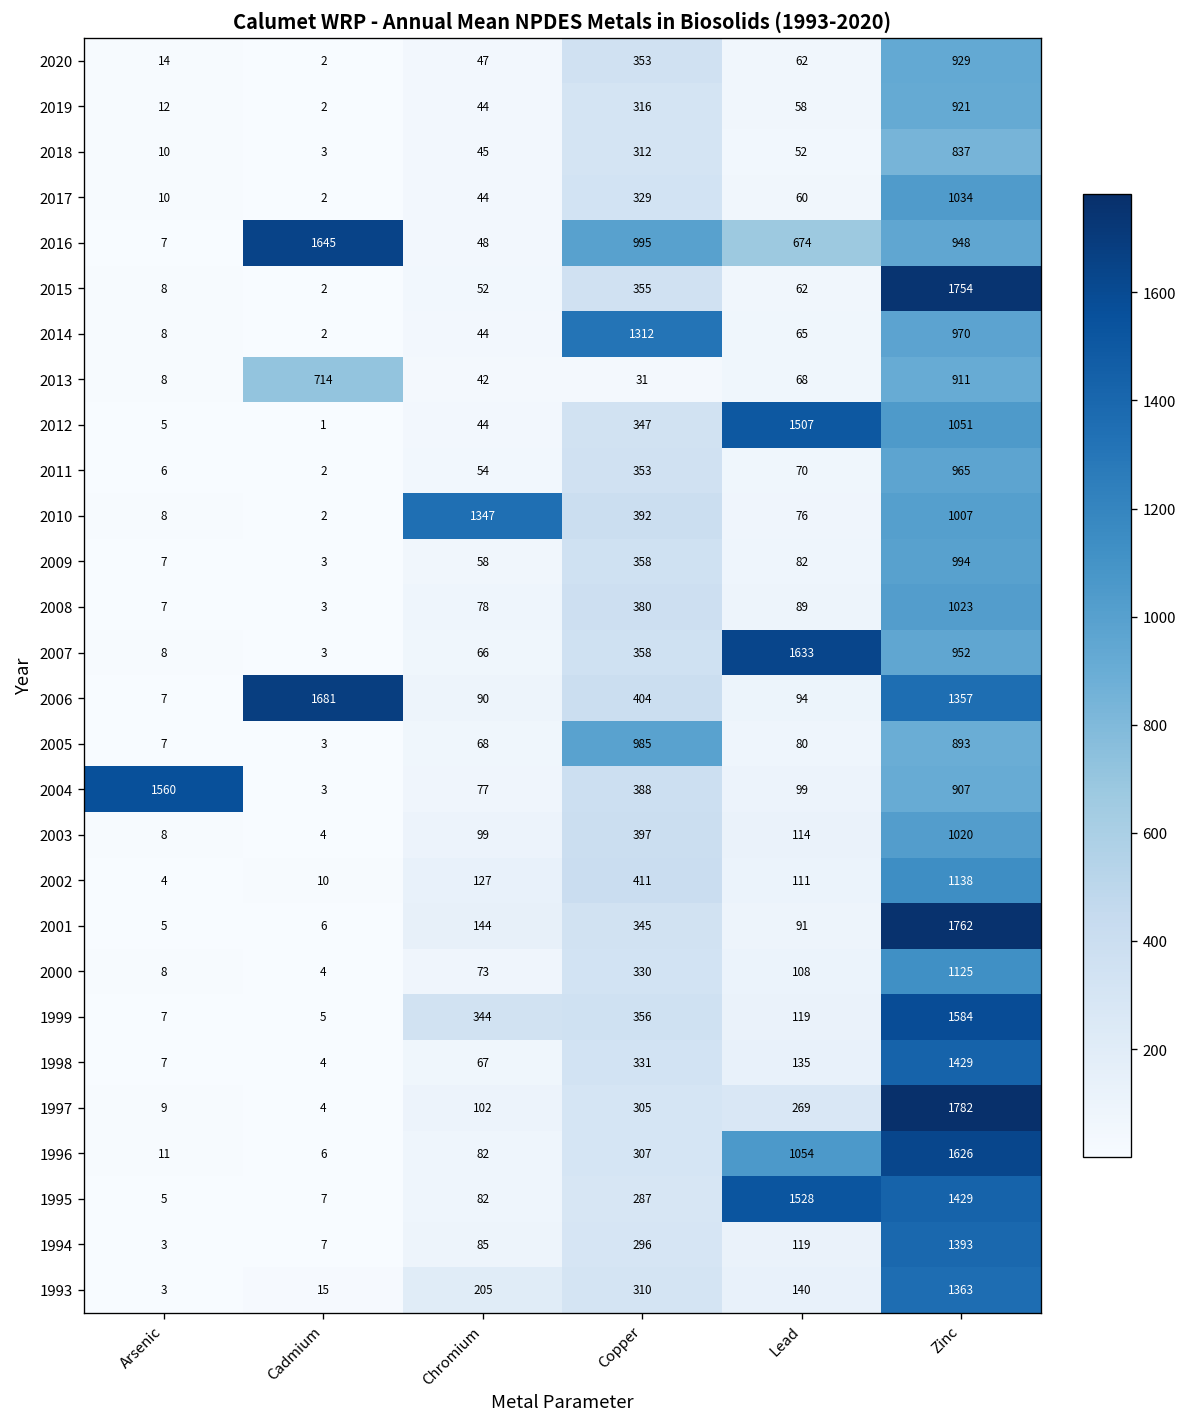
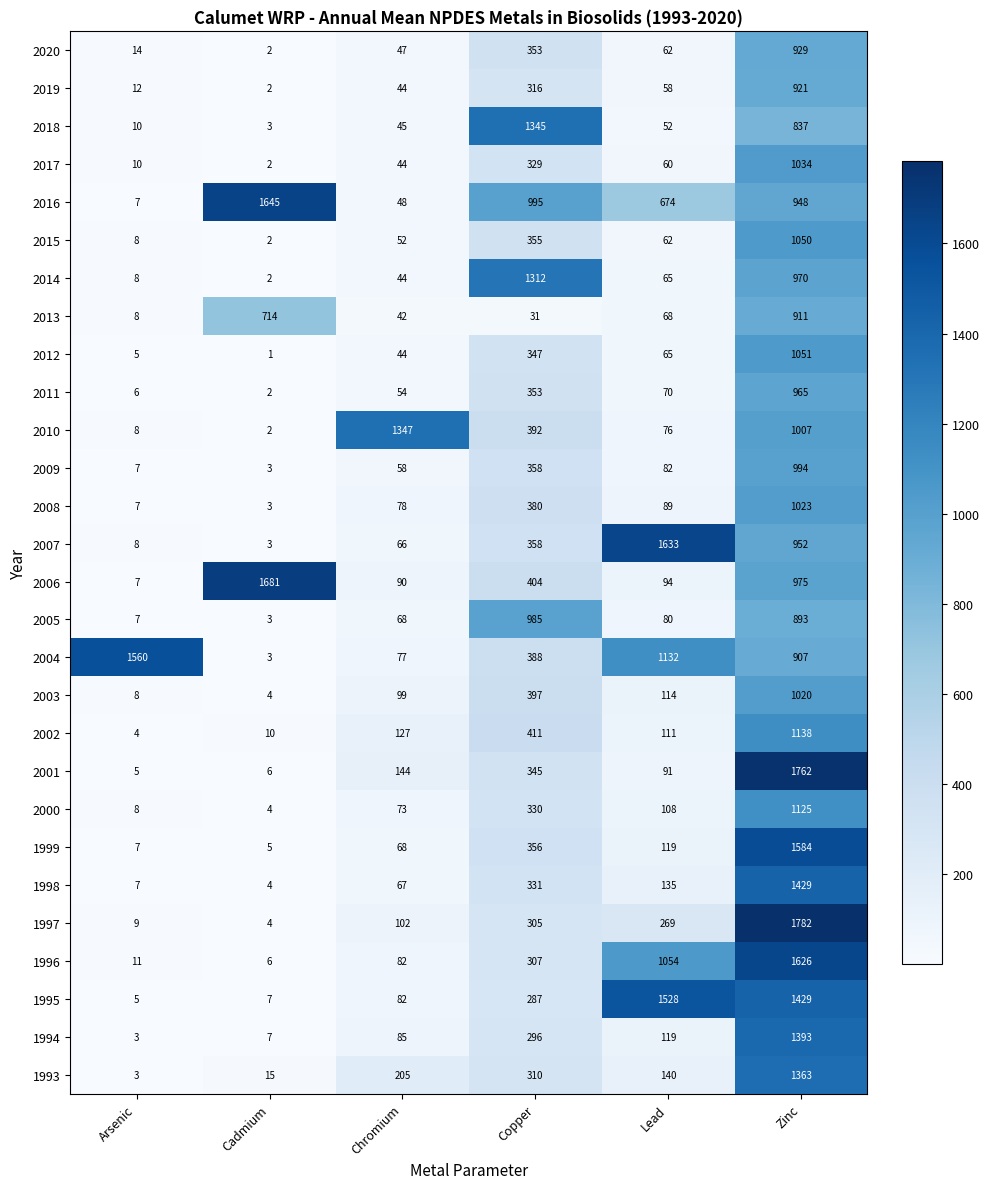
2018, Copper: 312 -> 1345
2015, Zinc: 1754 -> 1050
2012, Lead: 1507 -> 65
2006, Zinc: 1357 -> 975
2004, Lead: 99 -> 1132
1999, Chromium: 344 -> 68
